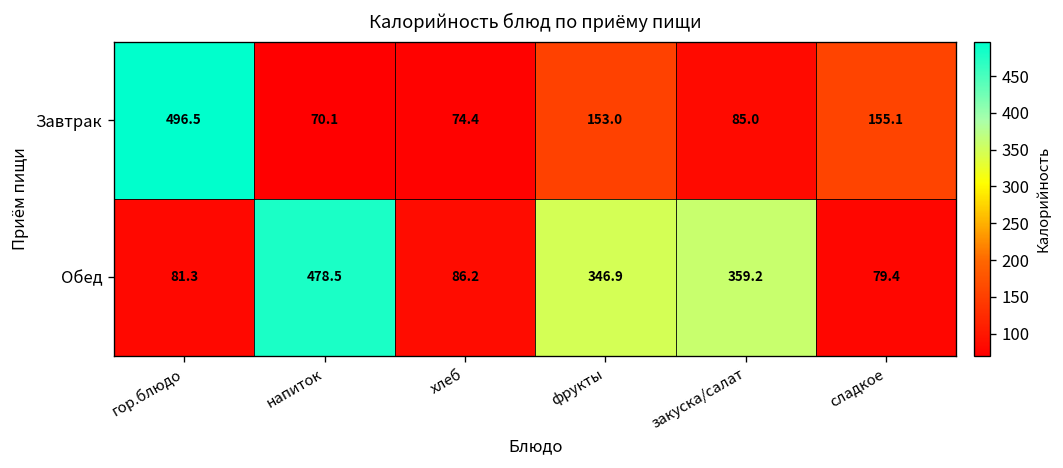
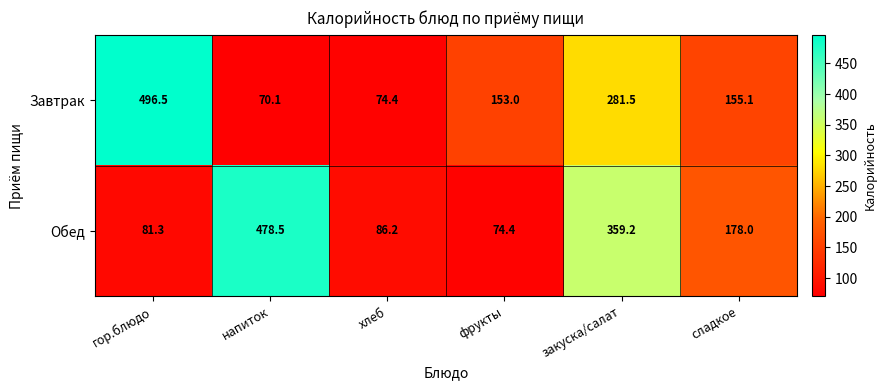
Завтрак, закуска/салат: 85.0 -> 281.5
Обед, фрукты: 346.9 -> 74.4
Обед, сладкое: 79.4 -> 178.0
